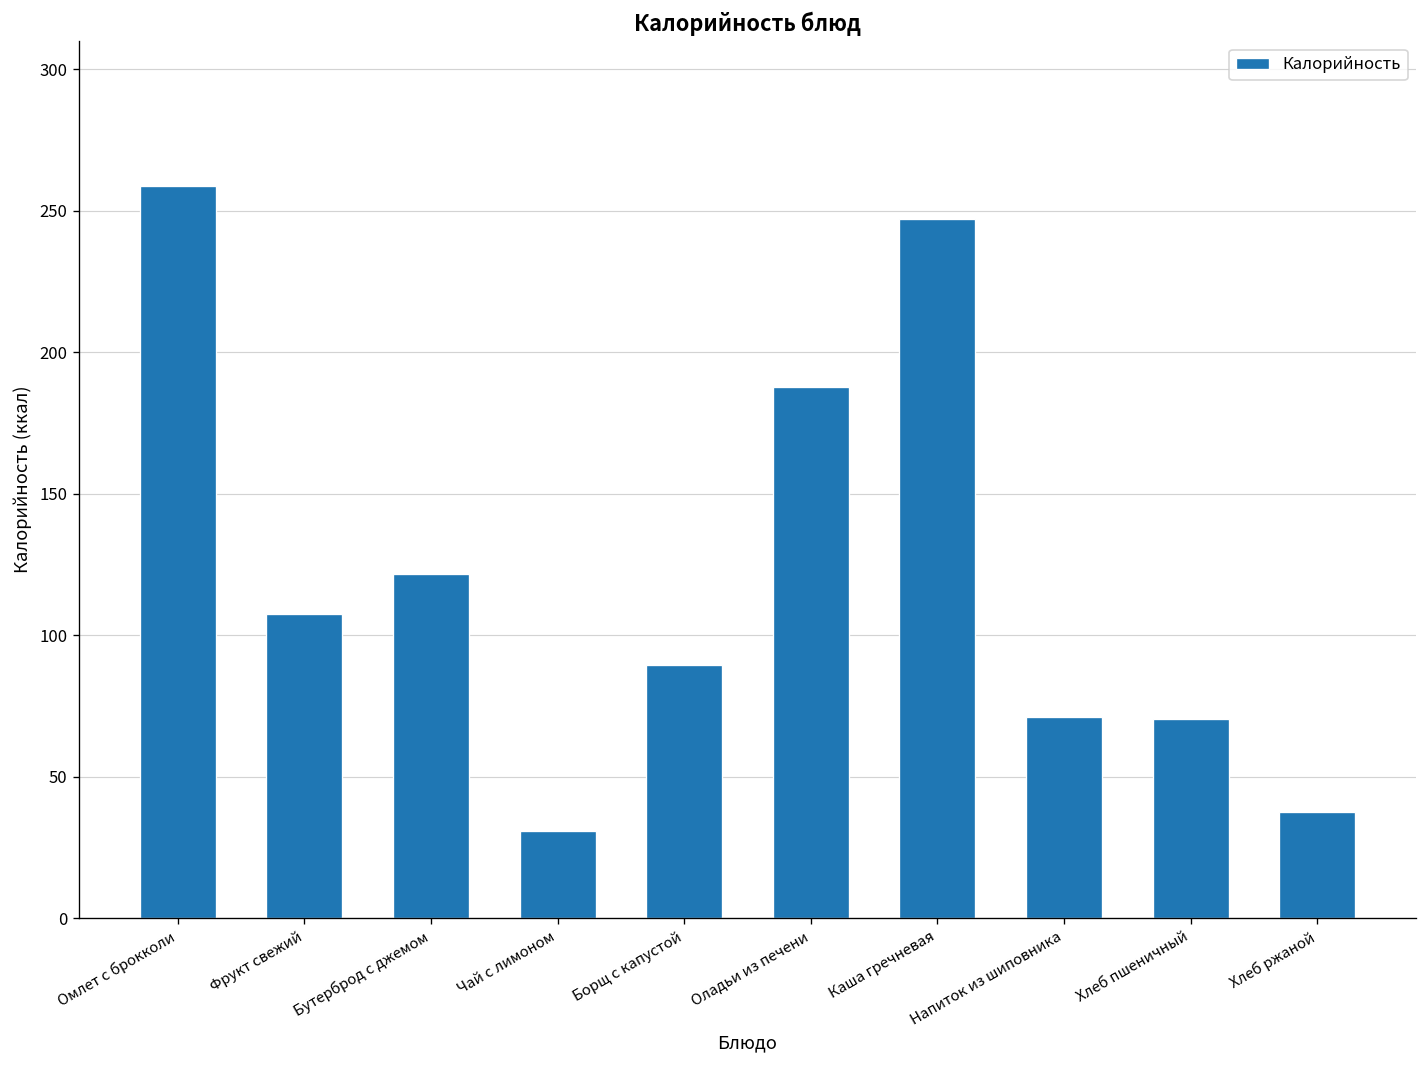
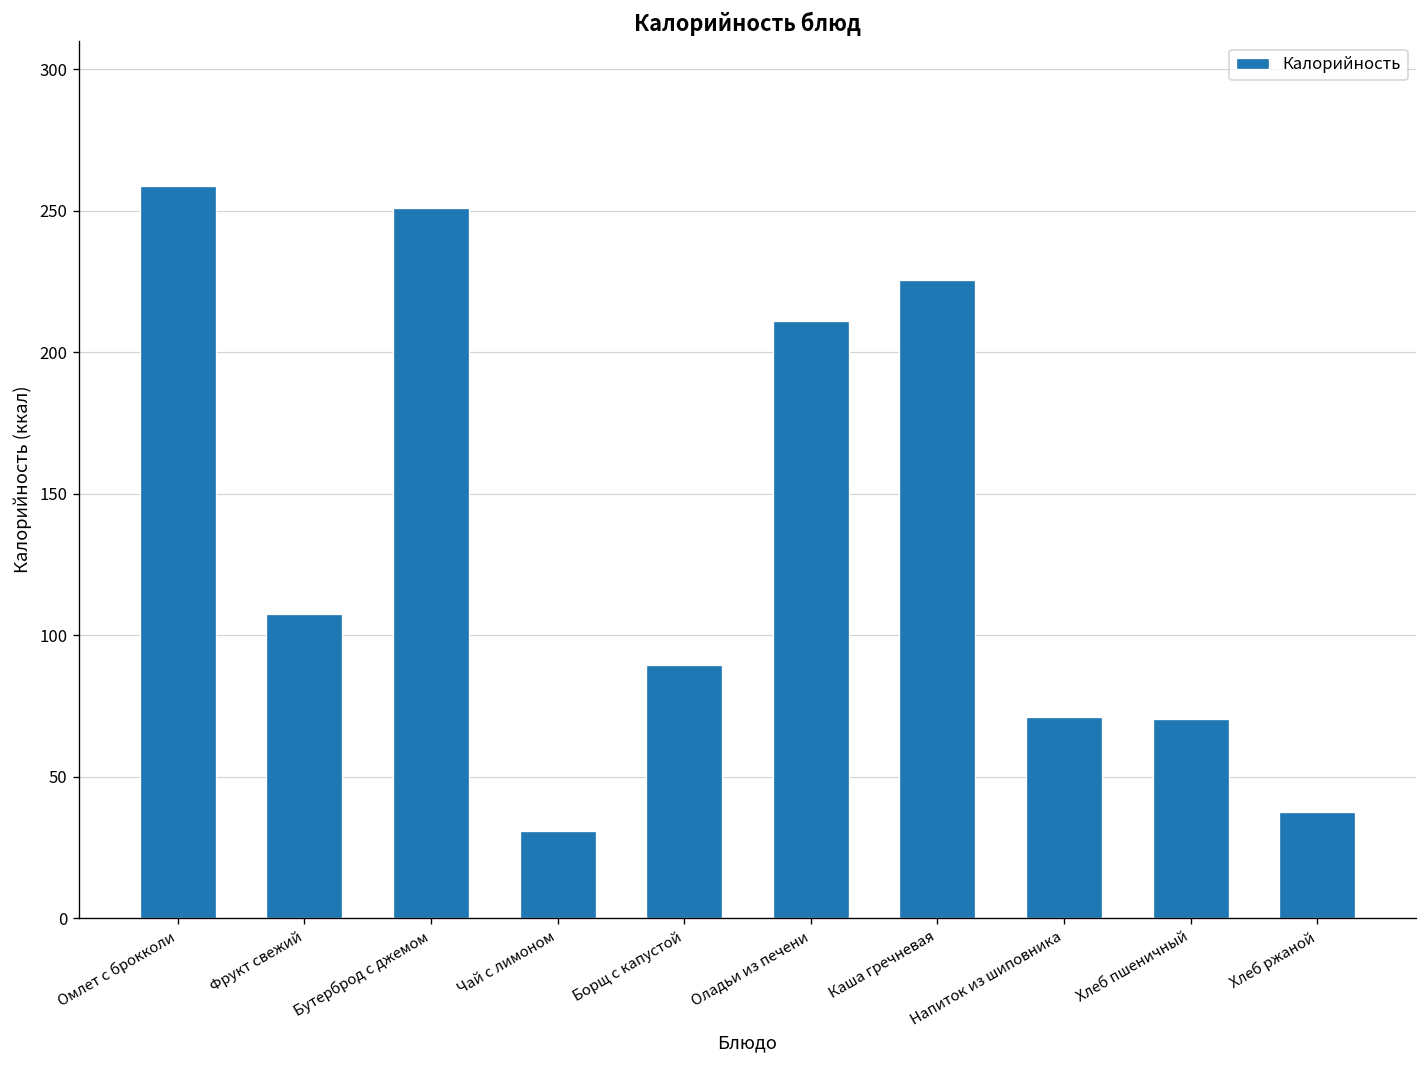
Бутерброд с джемом: 122 -> 251
Оладьи из печени: 188 -> 211
Каша гречневая: 247 -> 226
